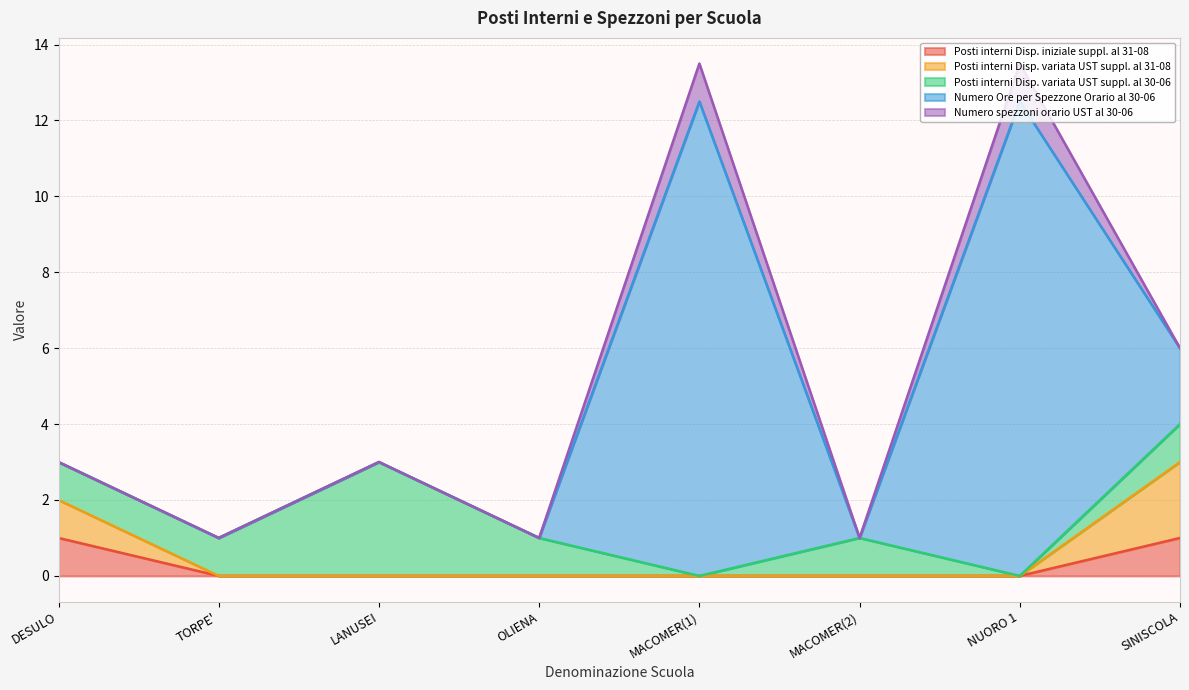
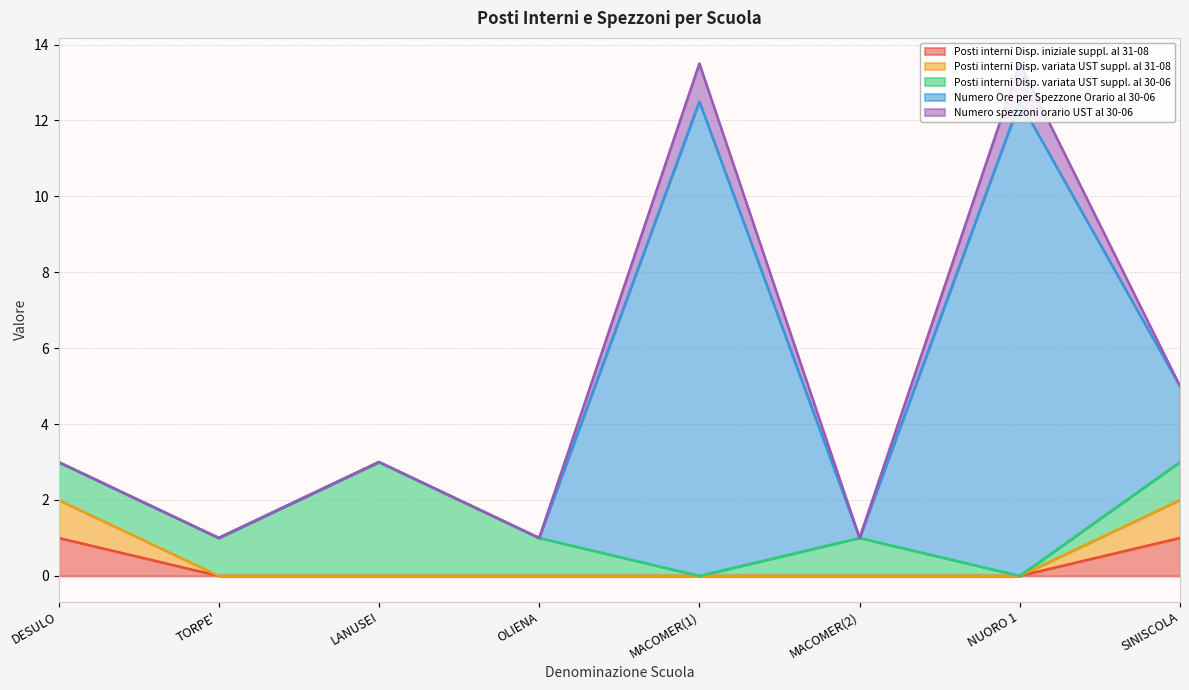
Posti interni Disp. variata UST suppl. al 31-08, SINISCOLA: 2 -> 1
